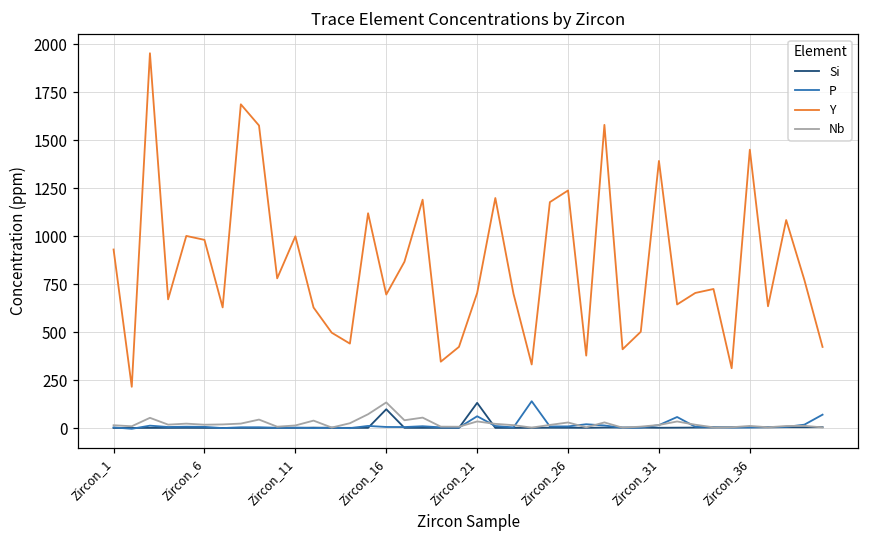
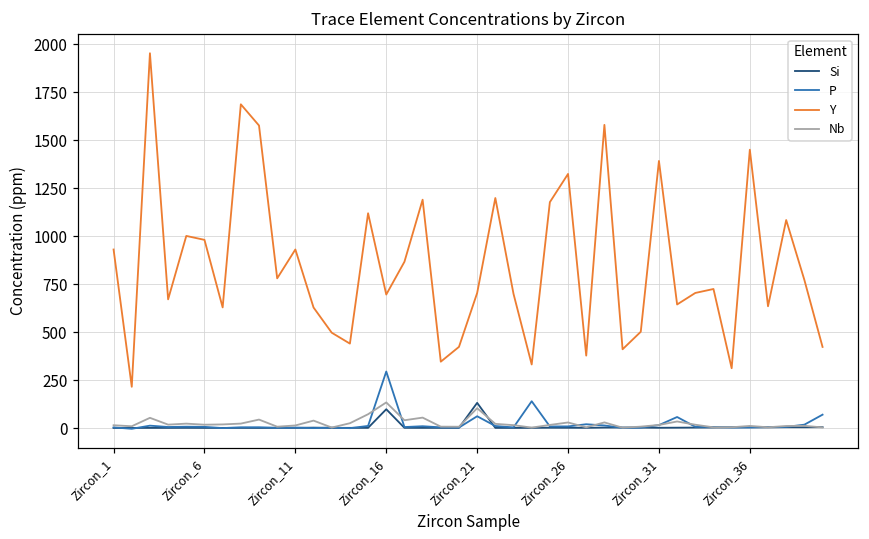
Y, Zircon_11: 1000 -> 930
P, Zircon_16: 10 -> 300
Nb, Zircon_21: 40 -> 110
Y, Zircon_26: 1240 -> 1330
